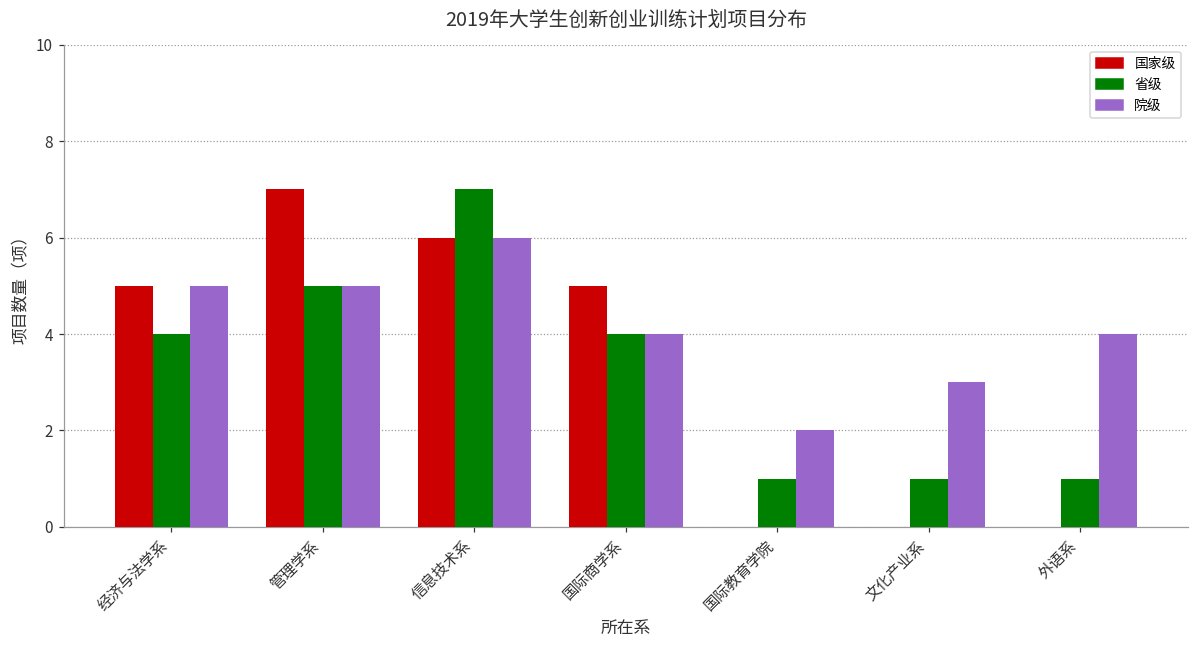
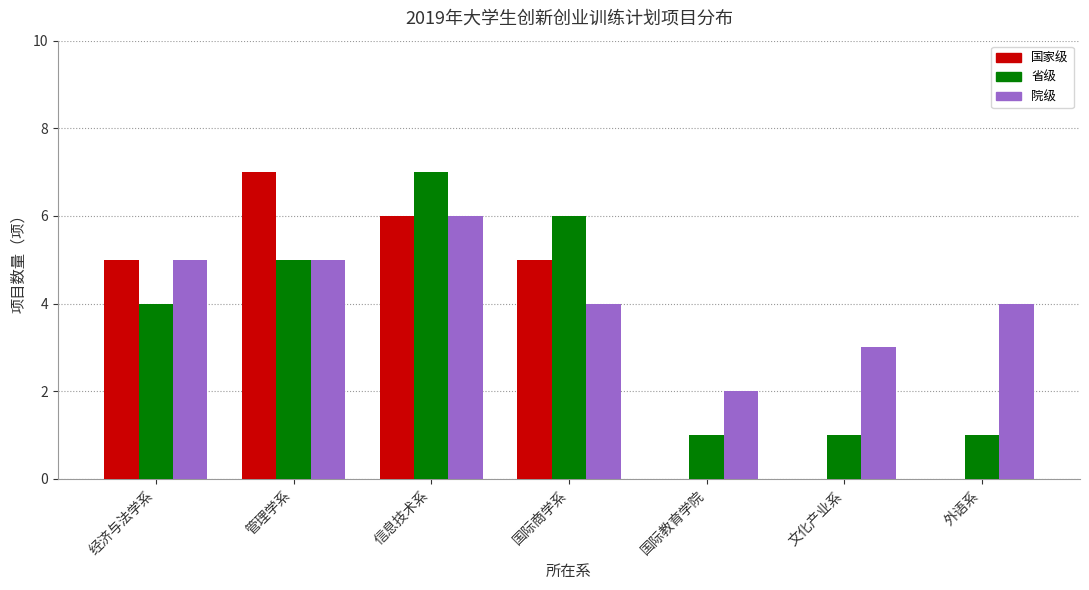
省级, 国际商学系: 4 -> 6
